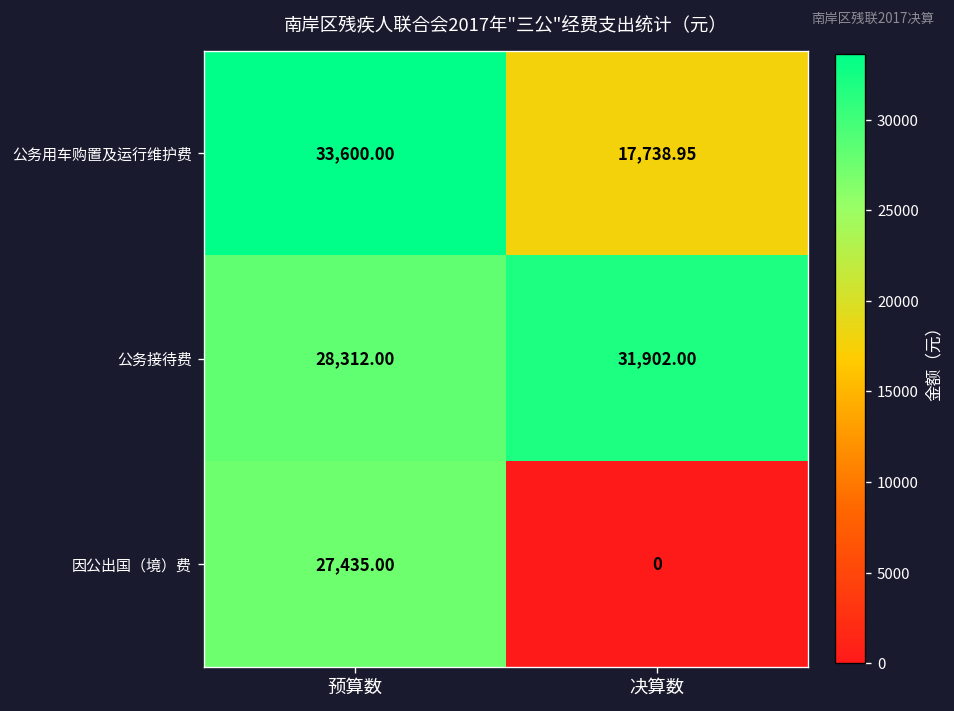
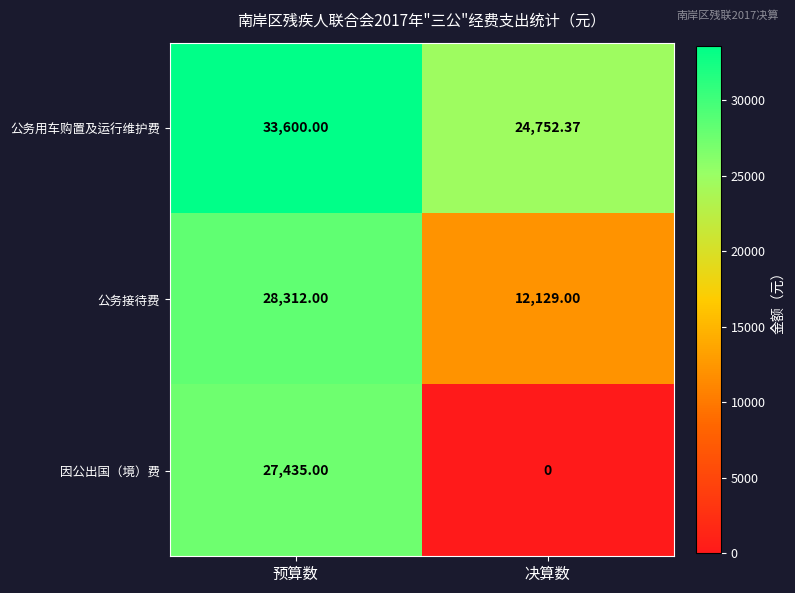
公务用车购置及运行维护费, 决算数: 17,738.95 -> 24,752.37
公务接待费, 决算数: 31,902.00 -> 12,129.00
